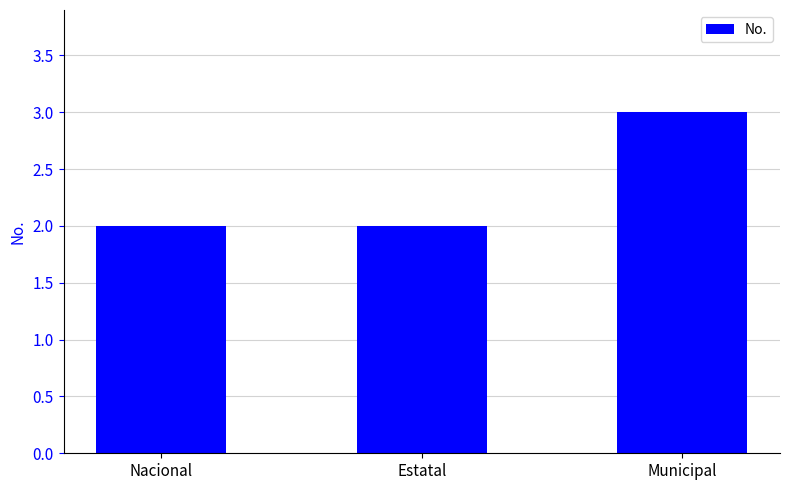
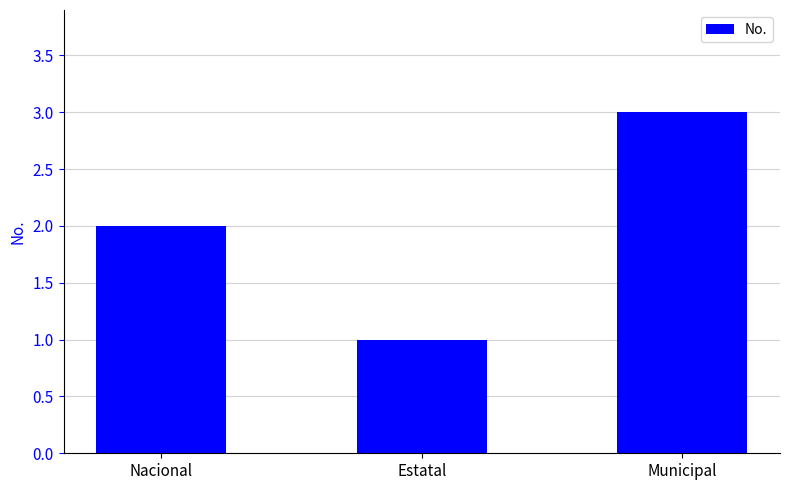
Estatal: 2 -> 1
